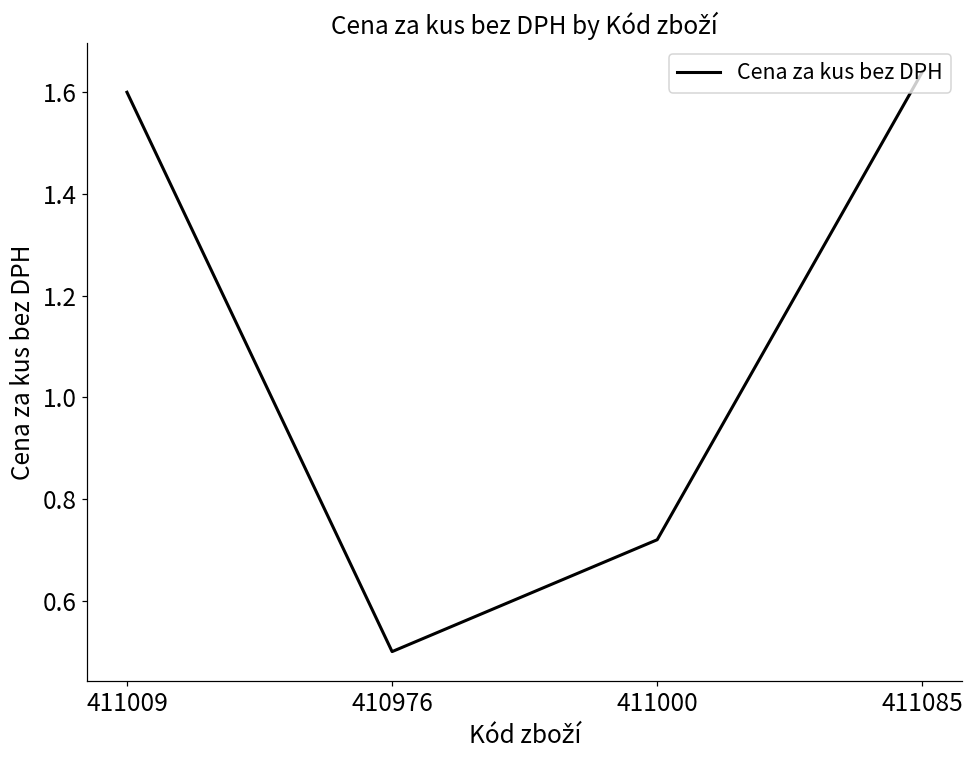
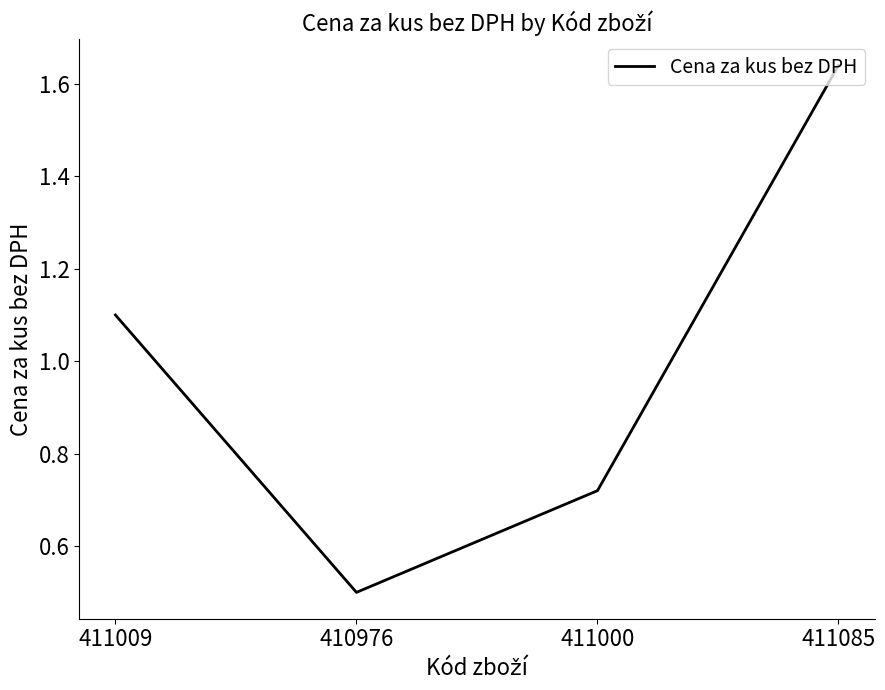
411009: 1.6 -> 1.1
